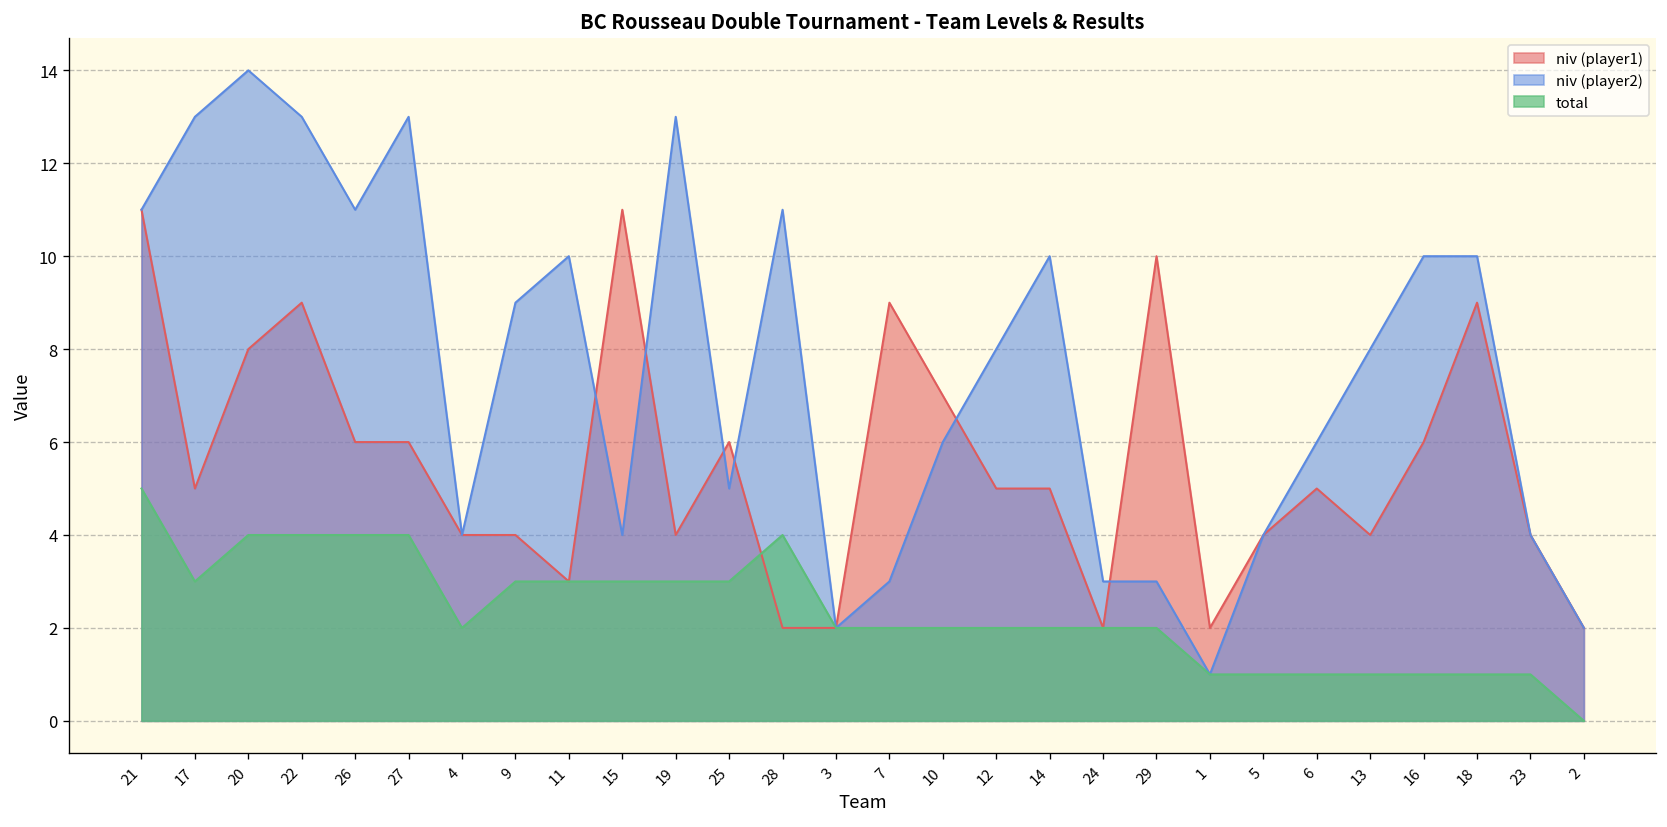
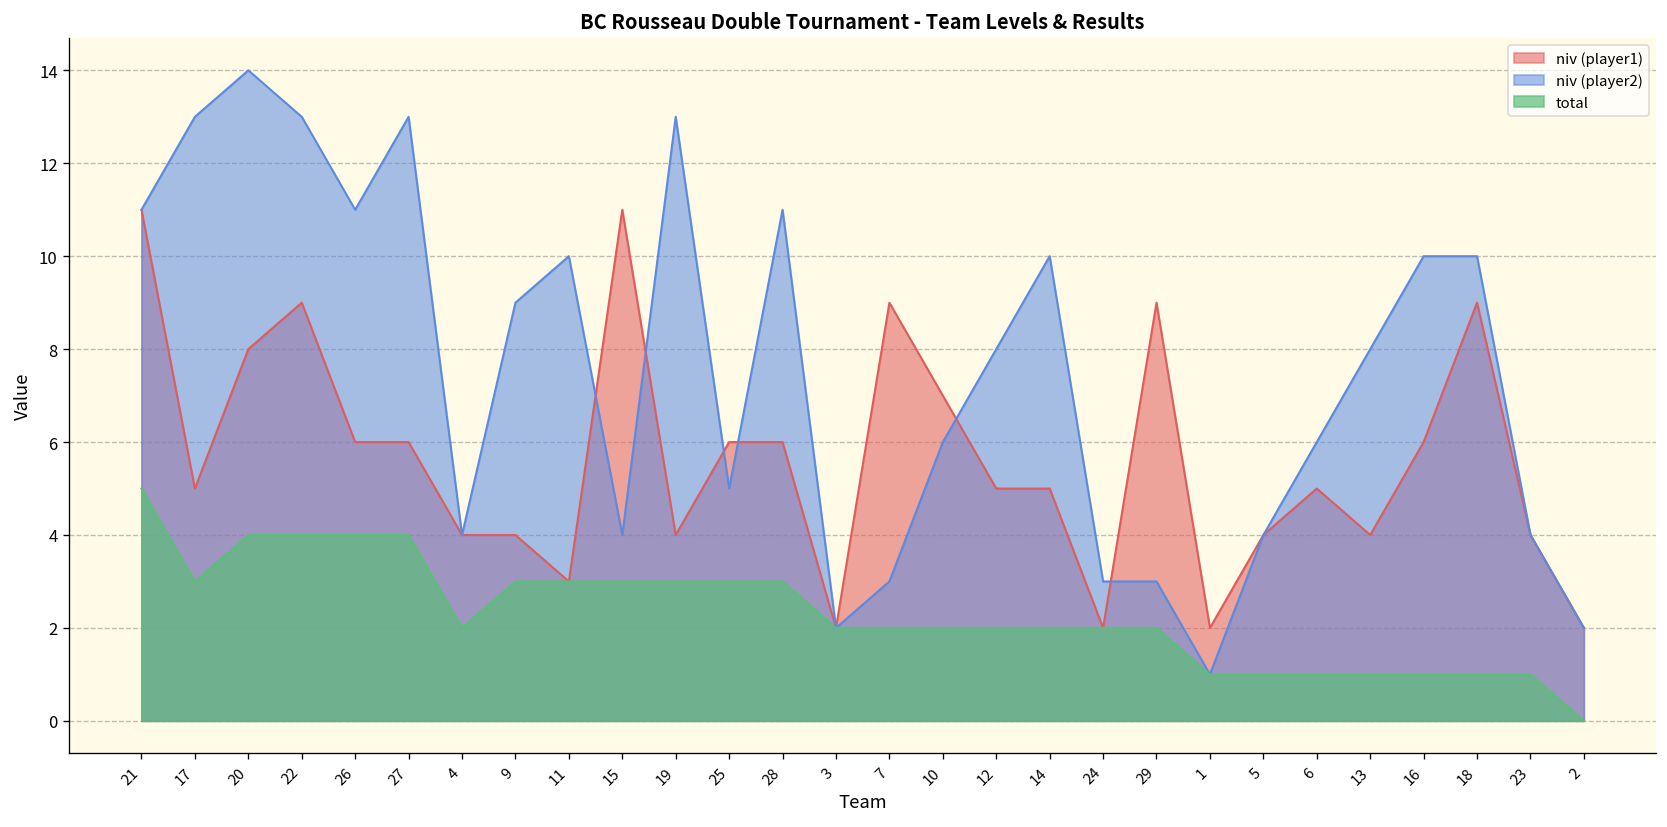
niv (player1), 28: 2 -> 6
total, 28: 4 -> 3
niv (player1), 29: 10 -> 9
